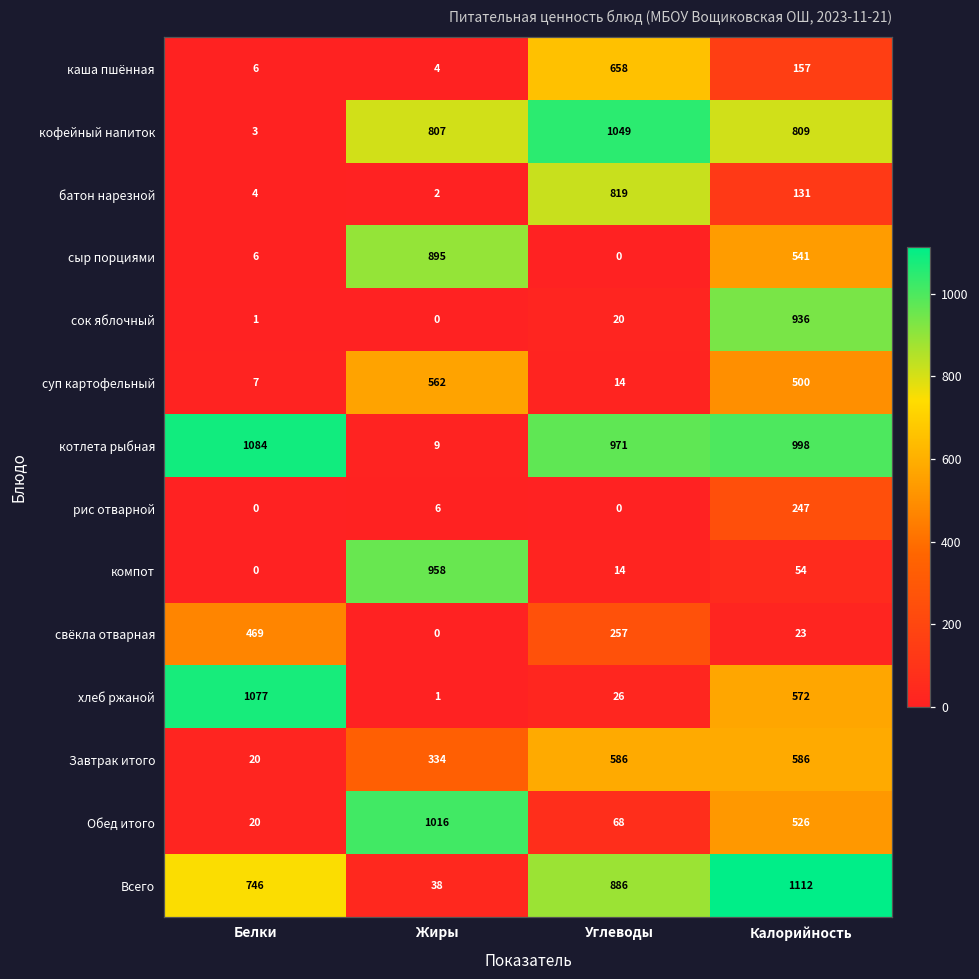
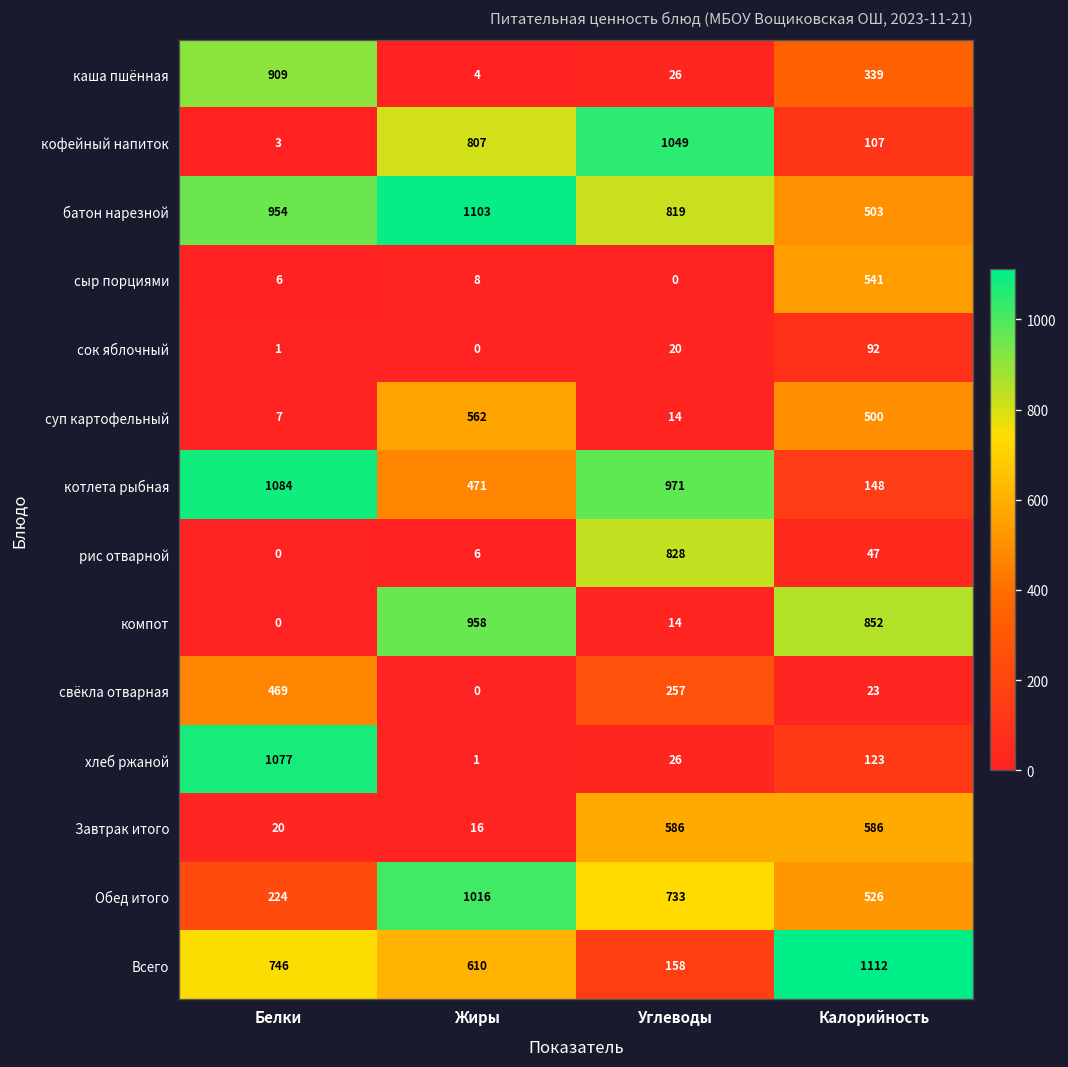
каша пшённая, Белки: 6 -> 909
каша пшённая, Углеводы: 658 -> 26
каша пшённая, Калорийность: 157 -> 339
кофейный напиток, Калорийность: 809 -> 107
батон нарезной, Белки: 4 -> 954
батон нарезной, Жиры: 2 -> 1103
батон нарезной, Калорийность: 131 -> 503
сыр порциями, Жиры: 895 -> 8
сок яблочный, Калорийность: 936 -> 92
котлета рыбная, Жиры: 9 -> 471
котлета рыбная, Калорийность: 998 -> 148
рис отварной, Углеводы: 0 -> 828
рис отварной, Калорийность: 247 -> 47
компот, Калорийность: 54 -> 852
хлеб ржаной, Калорийность: 572 -> 123
Завтрак итого, Жиры: 334 -> 16
Обед итого, Белки: 20 -> 224
Обед итого, Углеводы: 68 -> 733
Всего, Жиры: 38 -> 610
Всего, Углеводы: 886 -> 158
